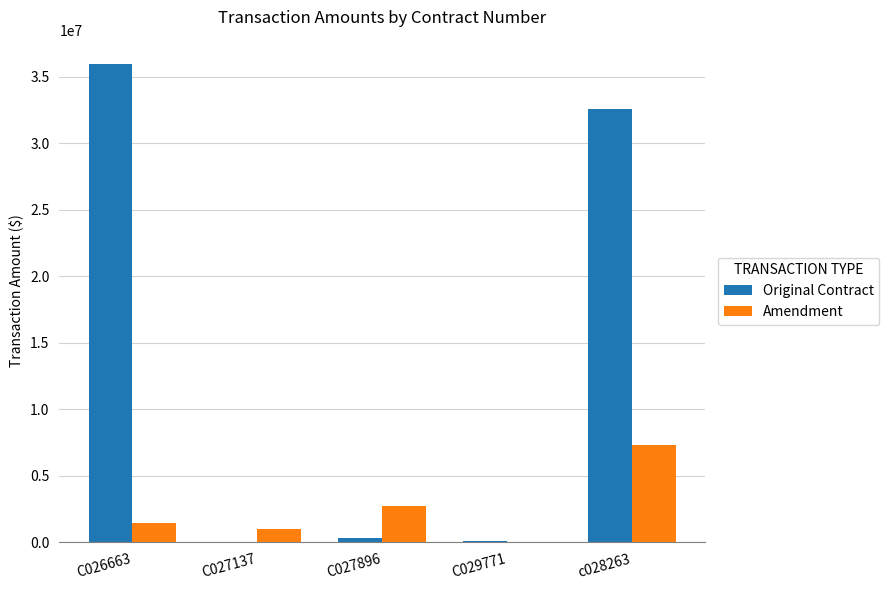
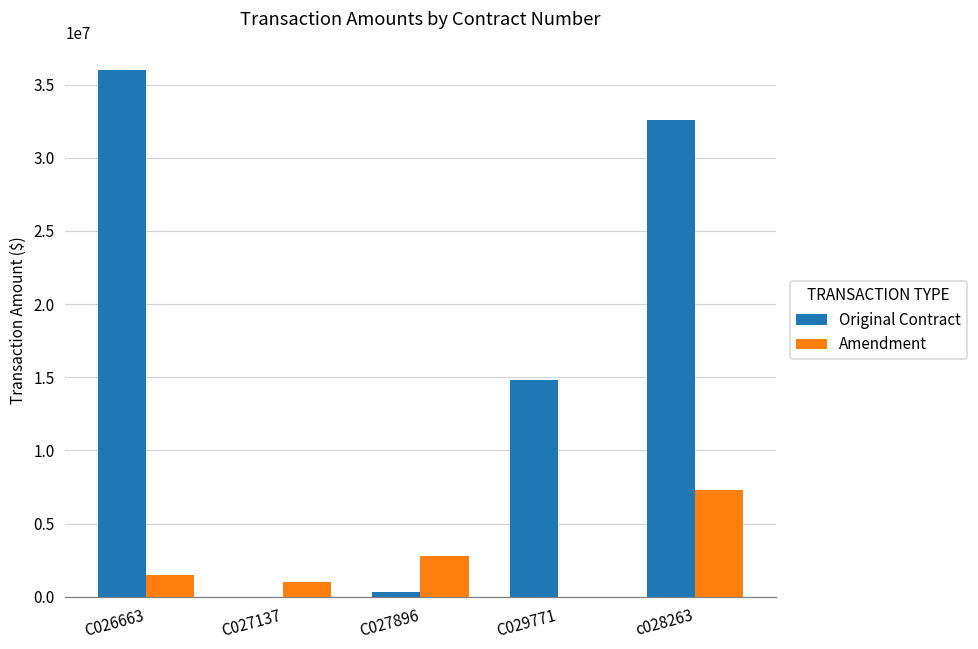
Original Contract, C029771: 100000 -> 14800000
